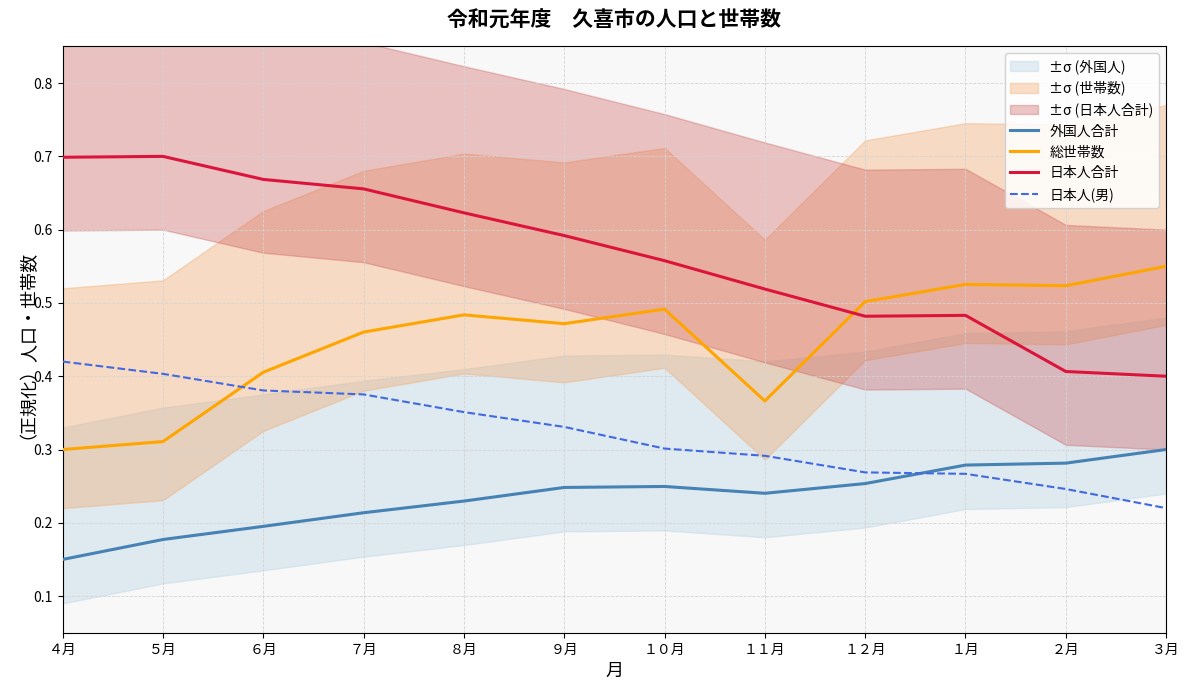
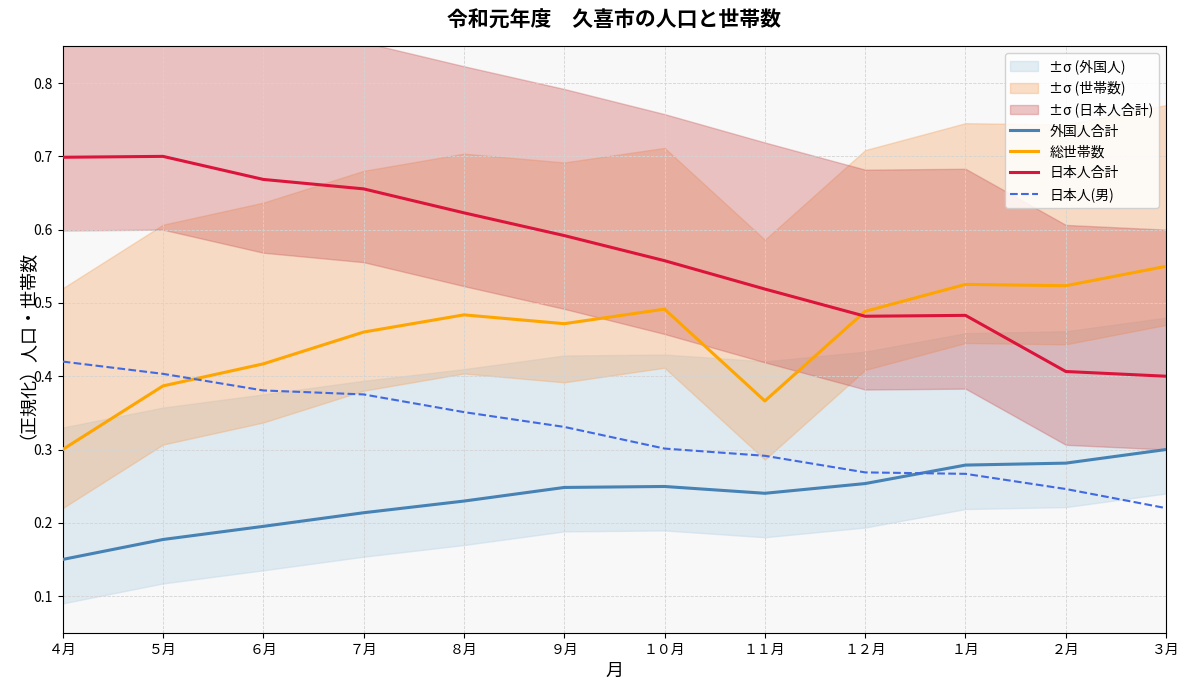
総世帯数, ５月: 0.31 -> 0.39
総世帯数, ６月: 0.41 -> 0.42
総世帯数, １２月: 0.50 -> 0.49
